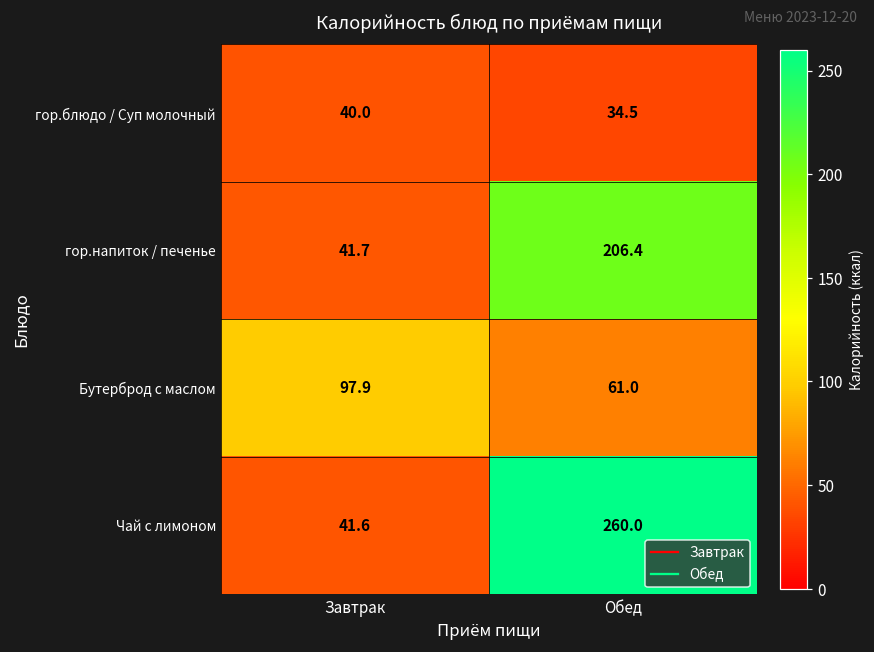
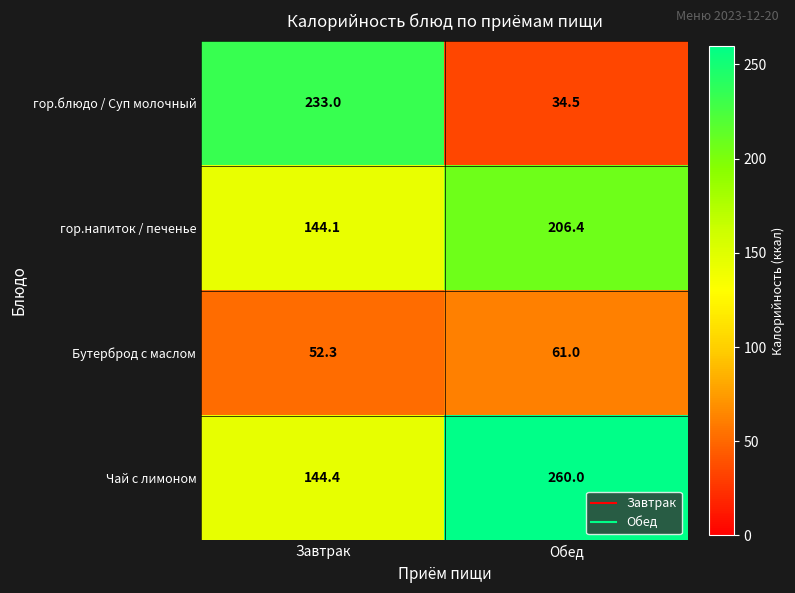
гор.блюдо / Суп молочный, Завтрак: 40.0 -> 233.0
гор.напиток / печенье, Завтрак: 41.7 -> 144.1
Бутерброд с маслом, Завтрак: 97.9 -> 52.3
Чай с лимоном, Завтрак: 41.6 -> 144.4
